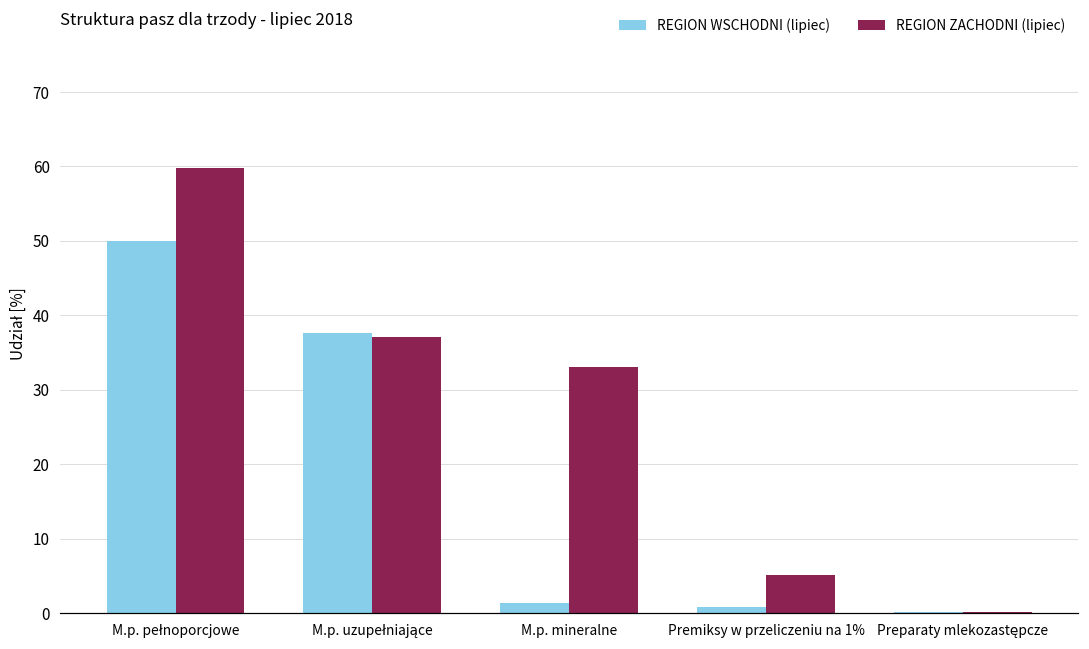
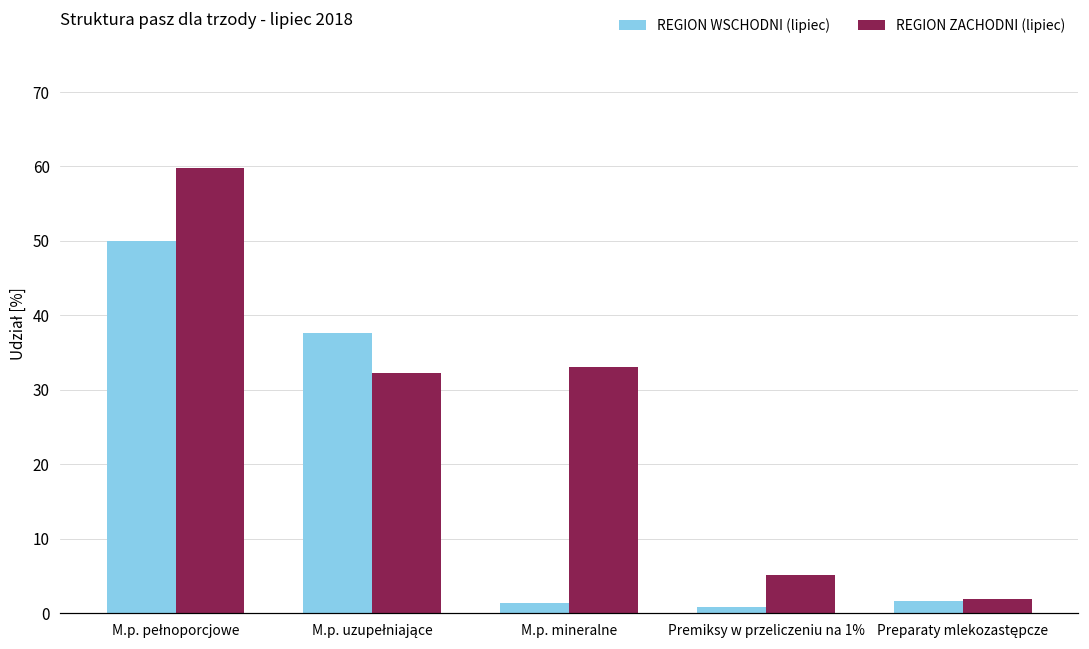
REGION ZACHODNI (lipiec), M.p. uzupełniające: 37 -> 32
REGION WSCHODNI (lipiec), Preparaty mlekozastępcze: 0 -> 2
REGION ZACHODNI (lipiec), Preparaty mlekozastępcze: 0 -> 2
